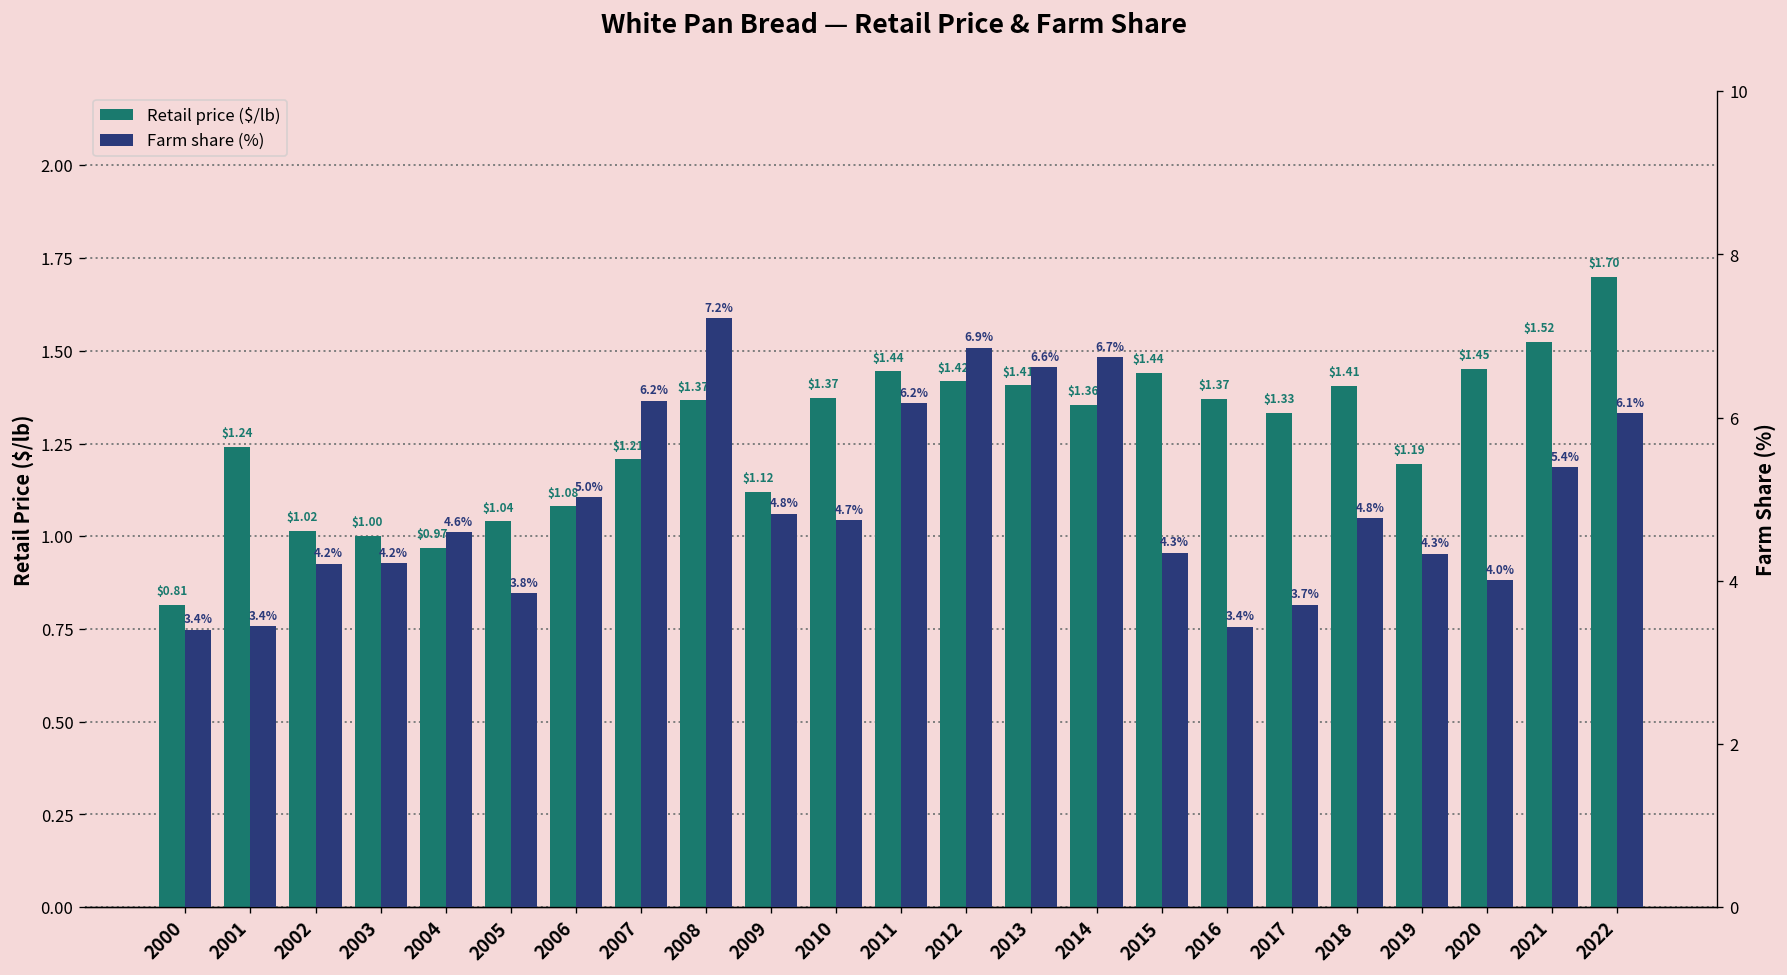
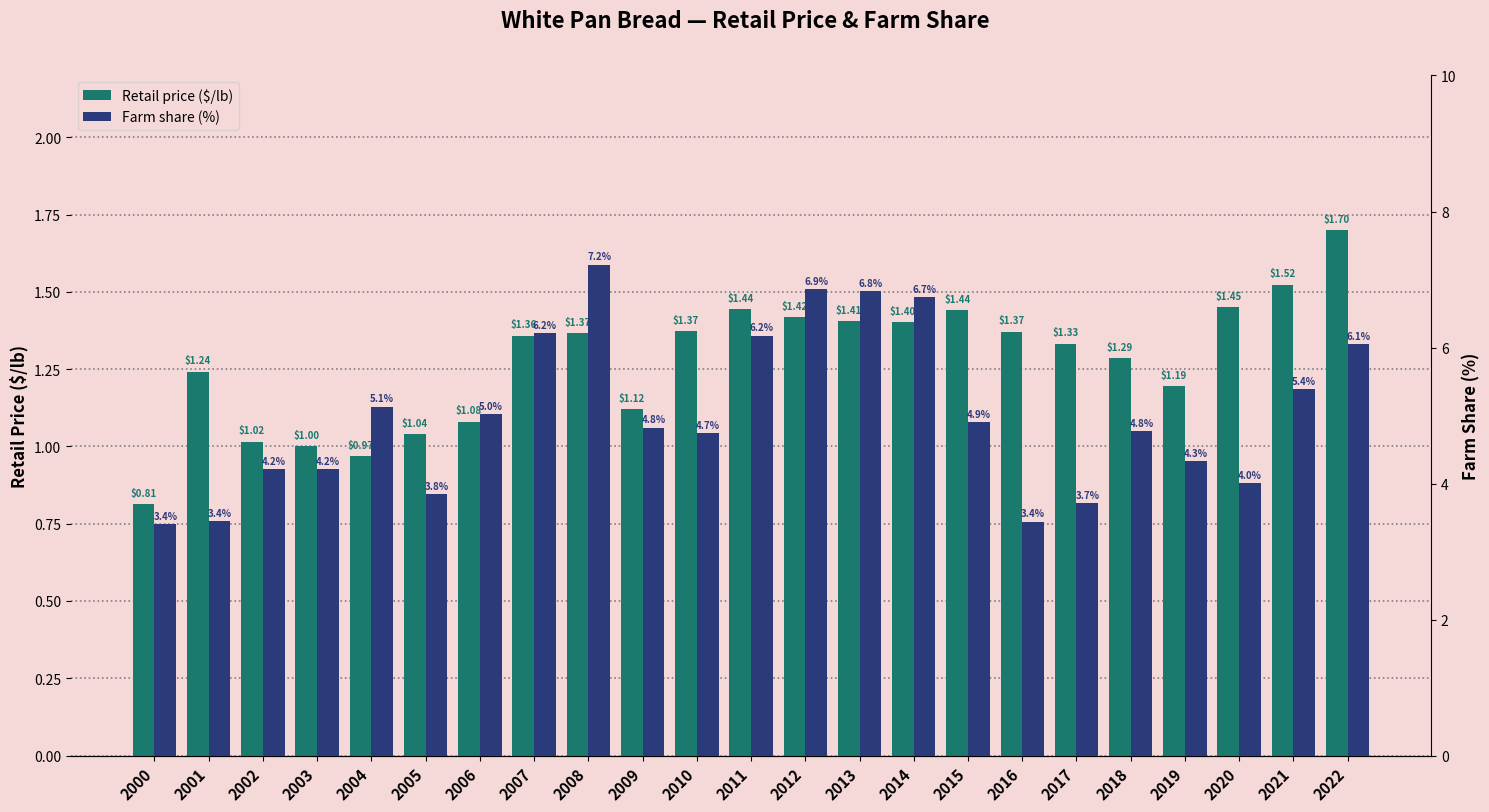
Retail price ($/lb), 2007: $1.21 -> $1.36
Retail price ($/lb), 2014: $1.36 -> $1.40
Retail price ($/lb), 2018: $1.41 -> $1.29
Farm share (%), 2004: 4.6% -> 5.1%
Farm share (%), 2013: 6.6% -> 6.8%
Farm share (%), 2015: 4.3% -> 4.9%
